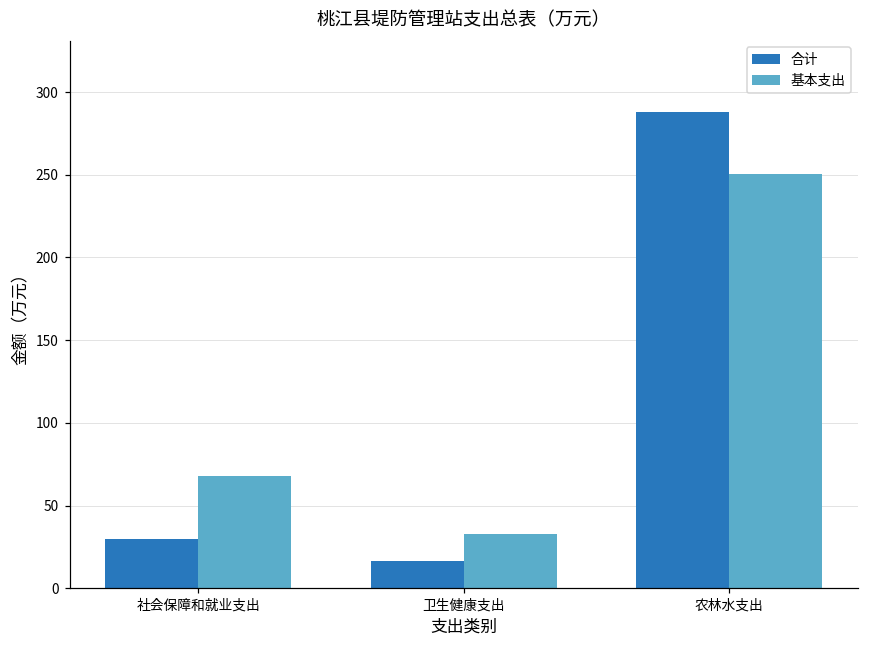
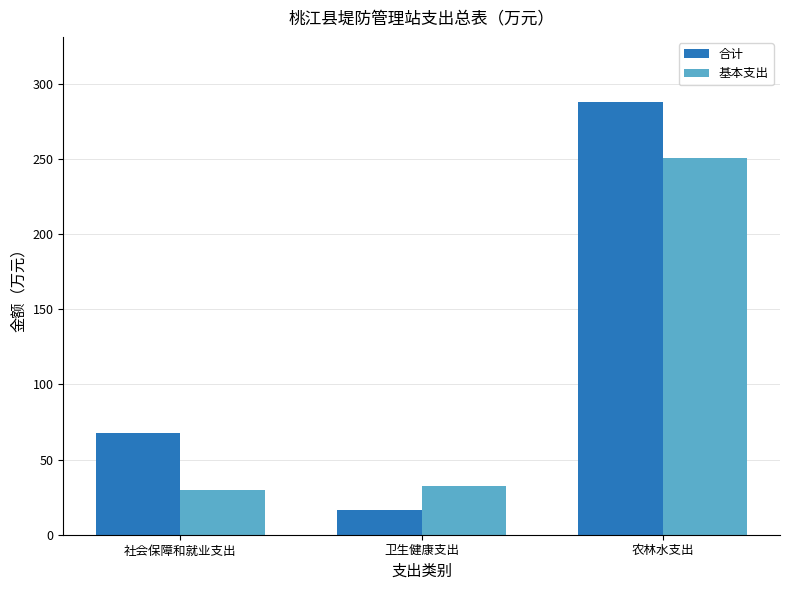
合计, 社会保障和就业支出: 30 -> 68
基本支出, 社会保障和就业支出: 68 -> 30
